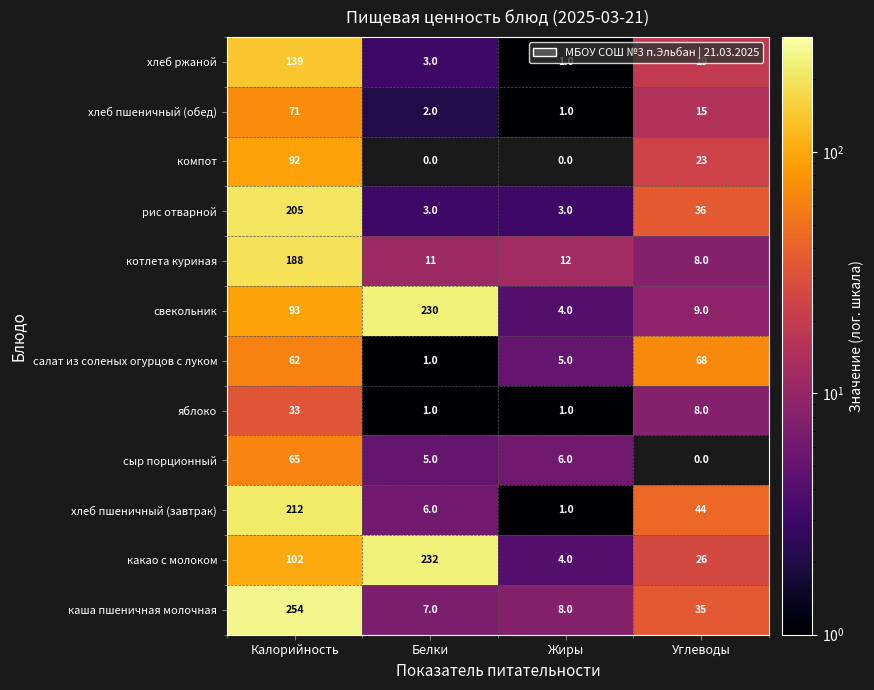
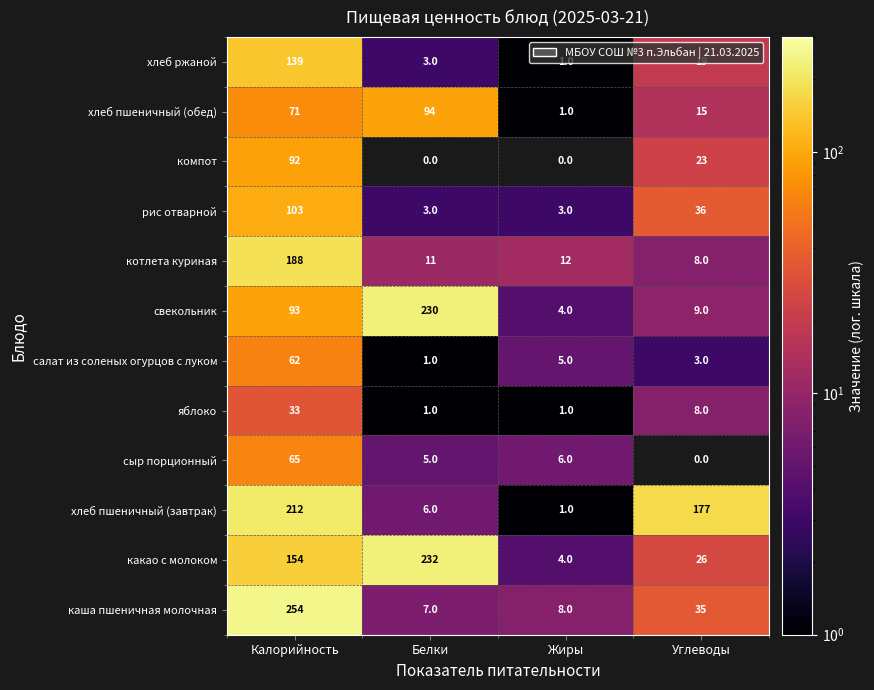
хлеб пшеничный (обед), Белки: 2.0 -> 94
рис отварной, Калорийность: 205 -> 103
салат из соленых огурцов с луком, Углеводы: 68 -> 3.0
хлеб пшеничный (завтрак), Углеводы: 44 -> 177
какао с молоком, Калорийность: 102 -> 154
